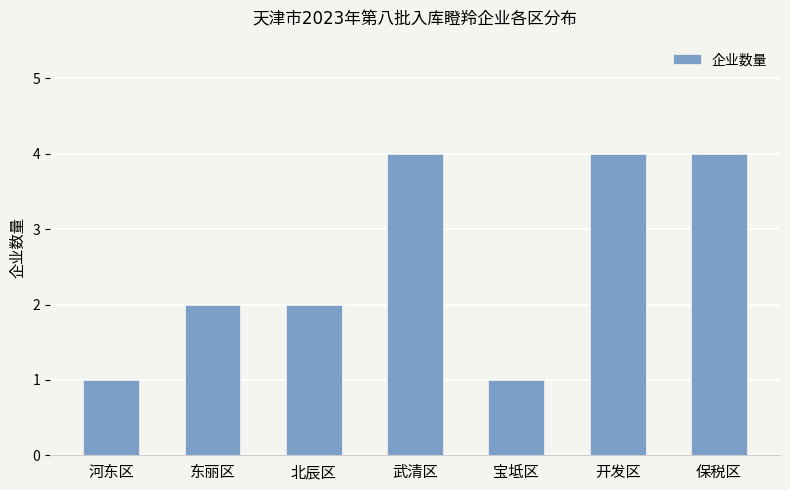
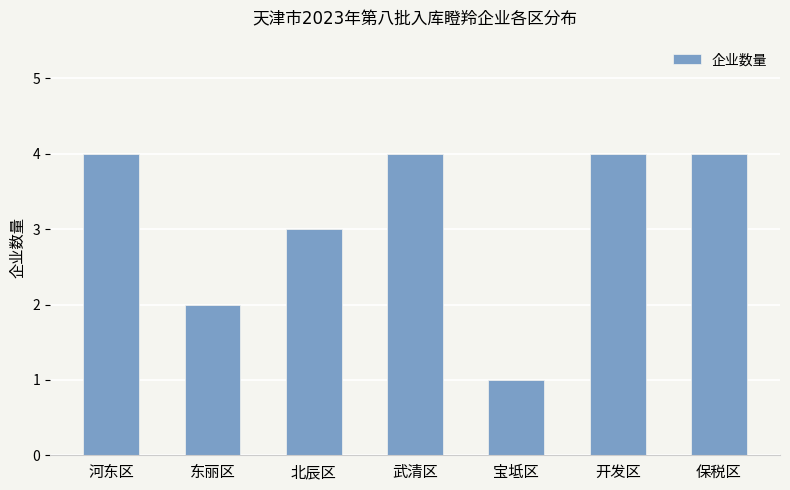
河东区: 1 -> 4
北辰区: 2 -> 3
